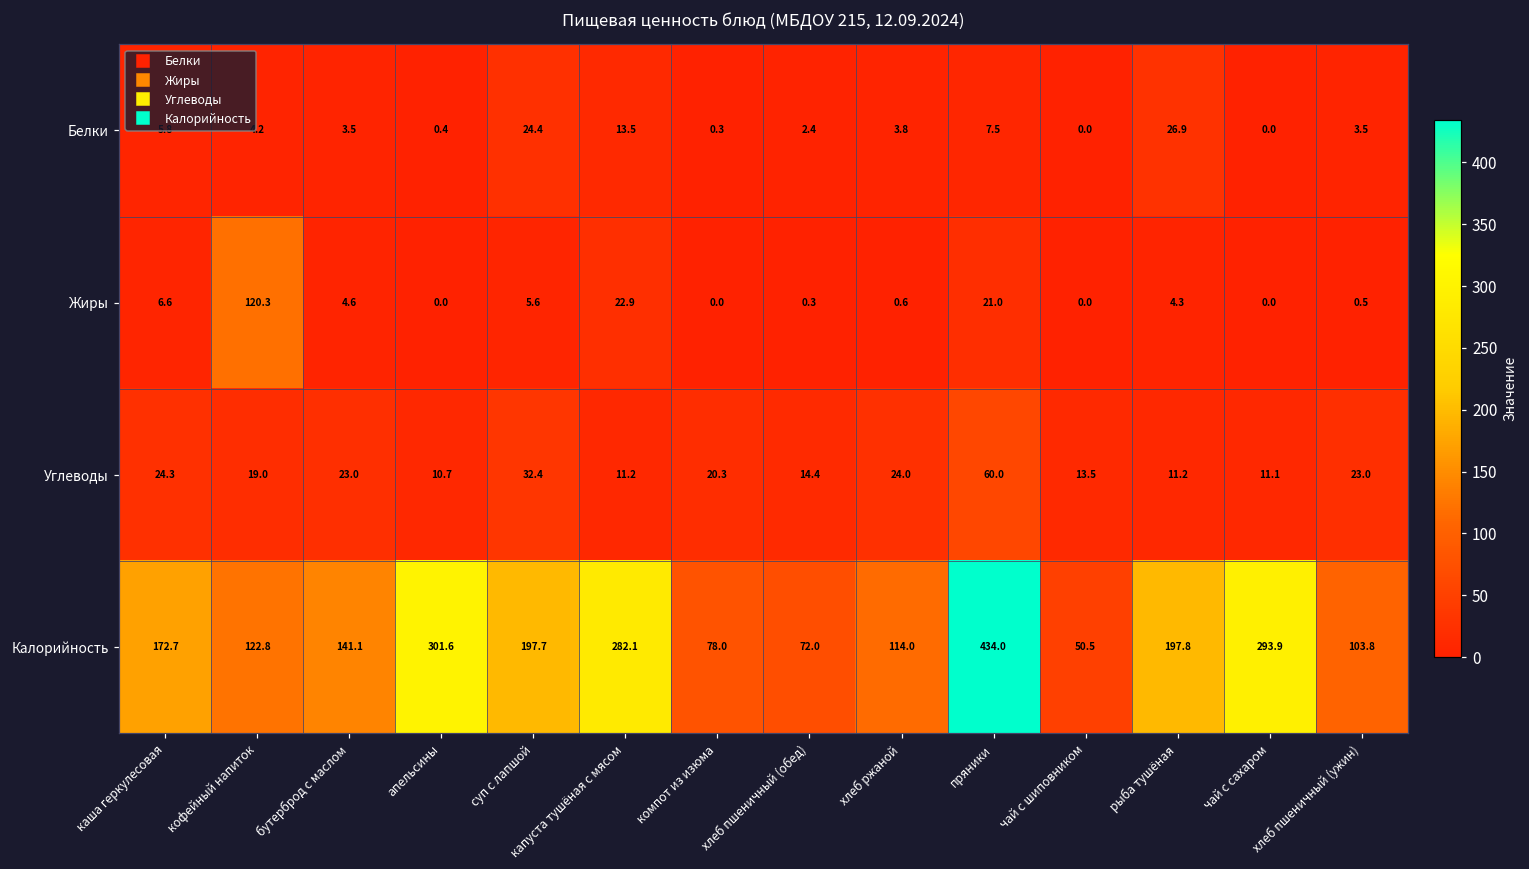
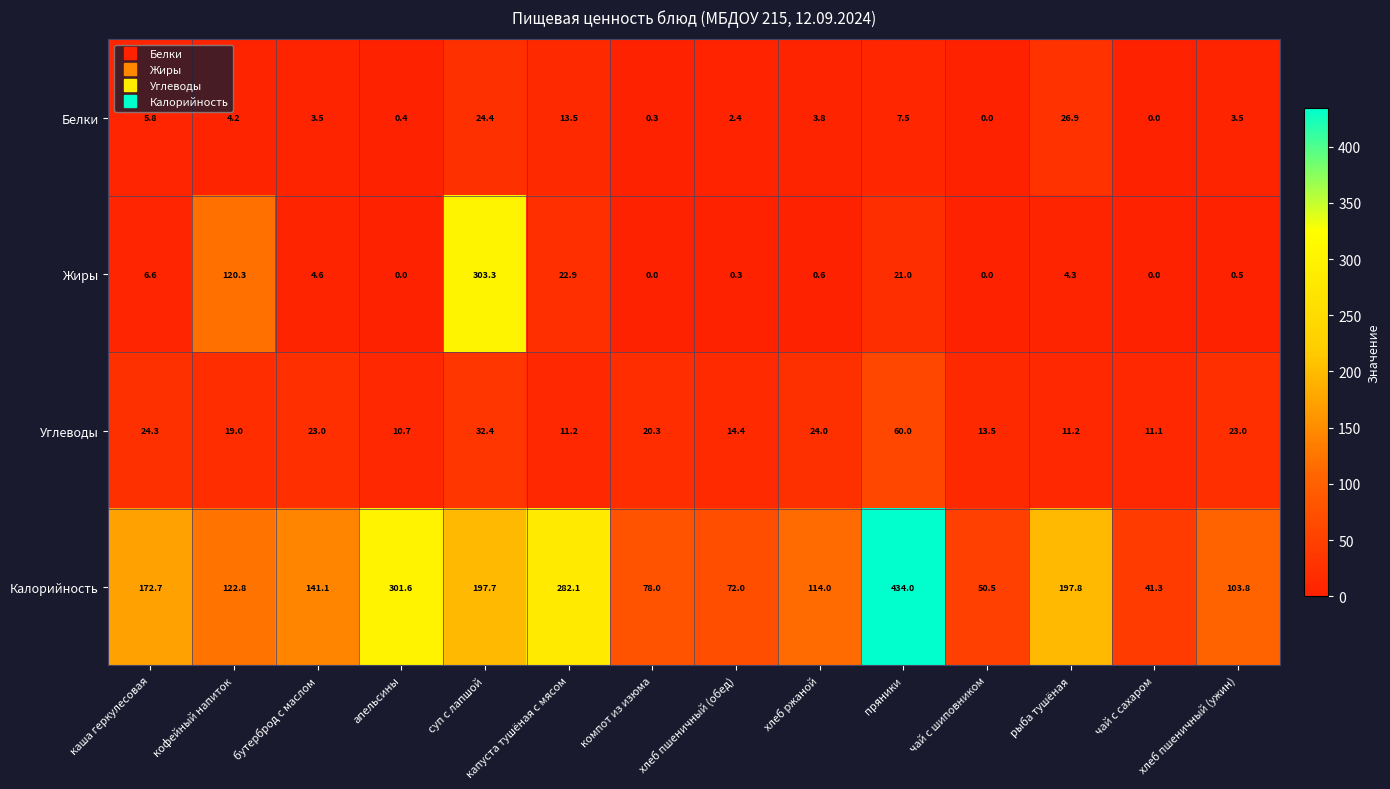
Жиры, суп с лапшой: 5.6 -> 303.3
Калорийность, чай с сахаром: 293.9 -> 41.3
